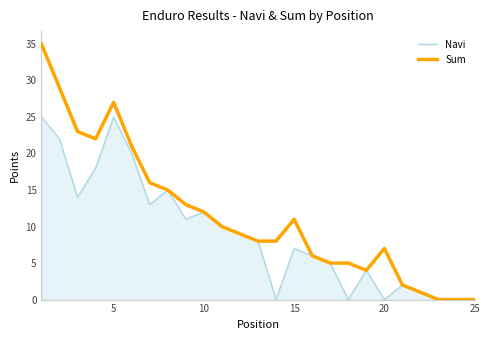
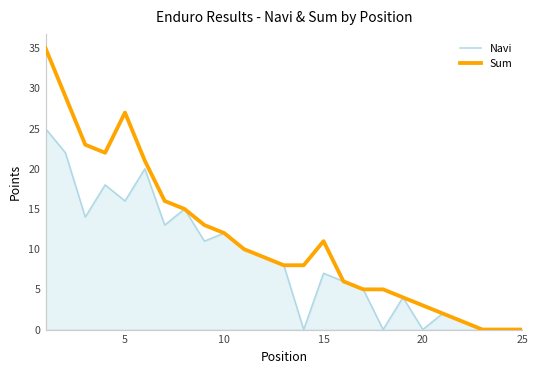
Navi, 5: 25 -> 16
Sum, 20: 7 -> 3
